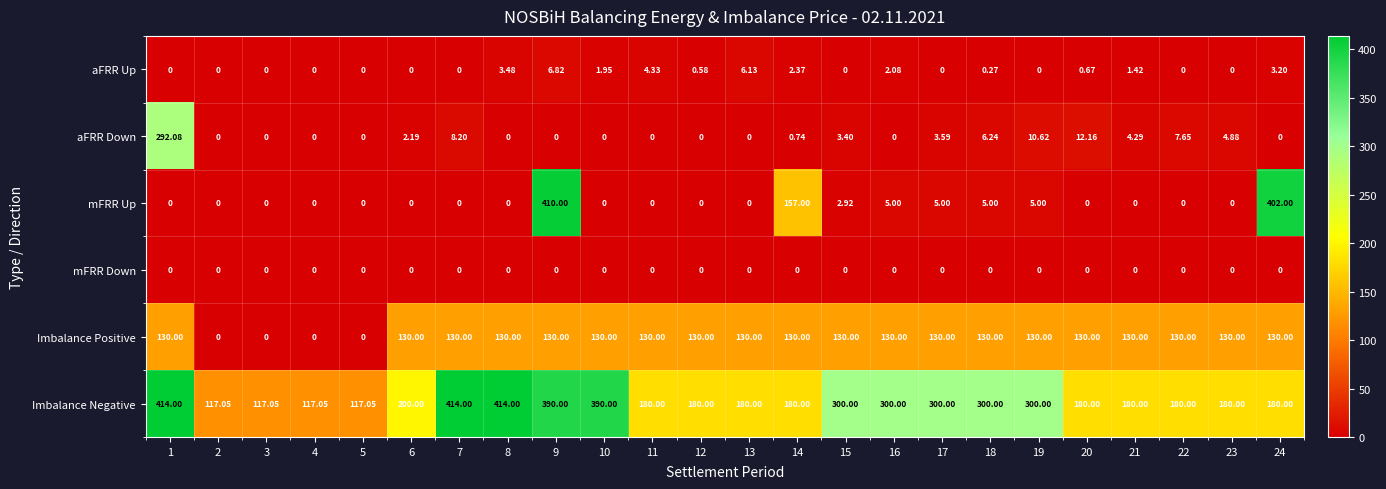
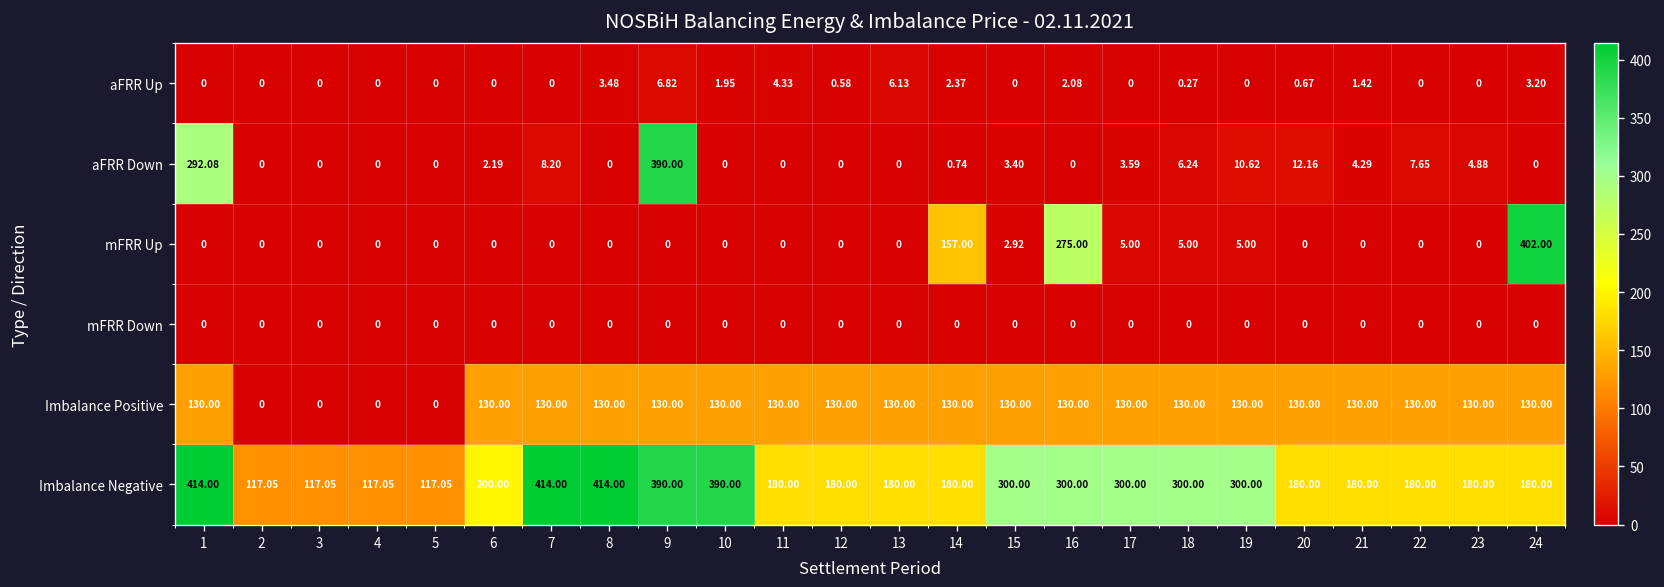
aFRR Down, 9: 0 -> 390.00
mFRR Up, 9: 410.00 -> 0
mFRR Up, 16: 5.00 -> 275.00
